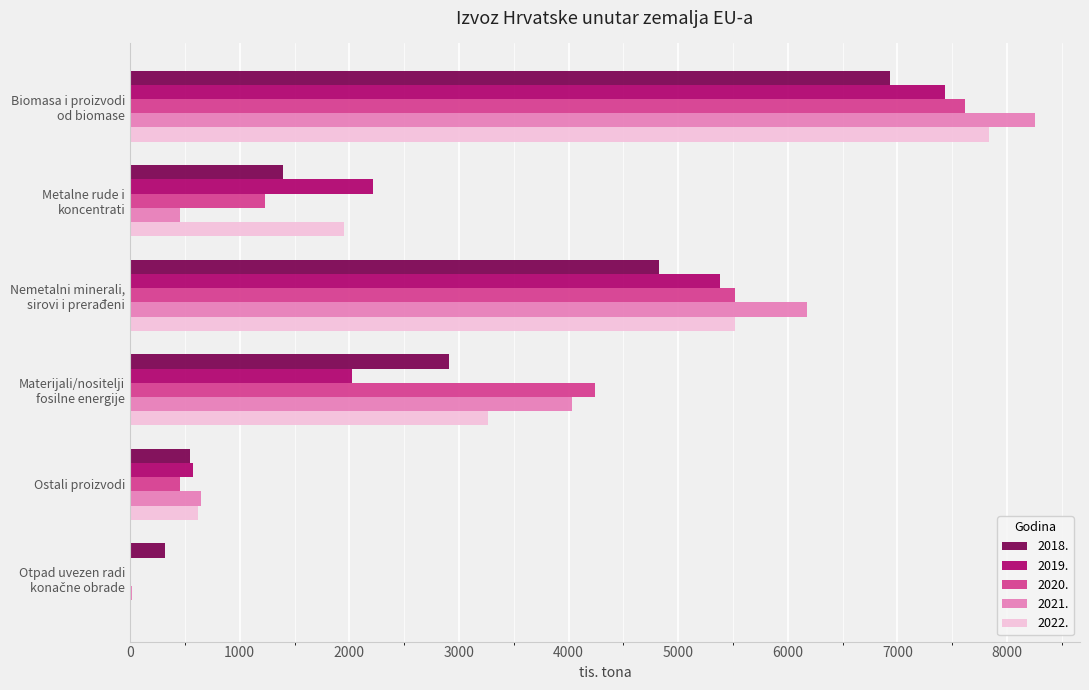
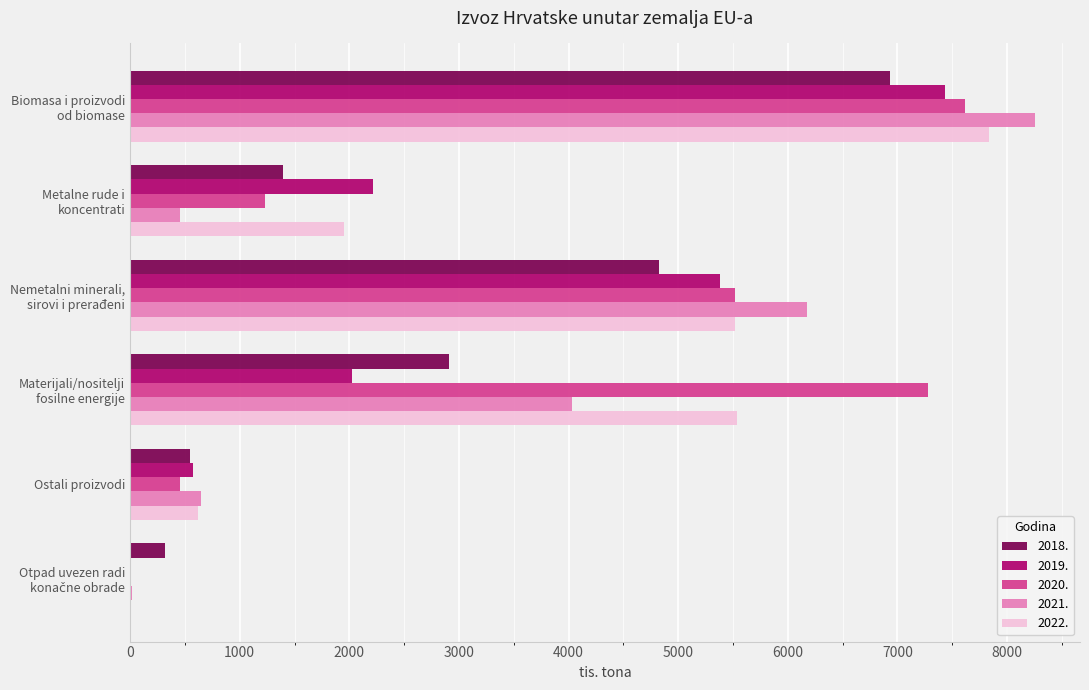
2020., Materijali/nositelji fosilne energije: 4250 -> 7280
2022., Materijali/nositelji fosilne energije: 3260 -> 5540
